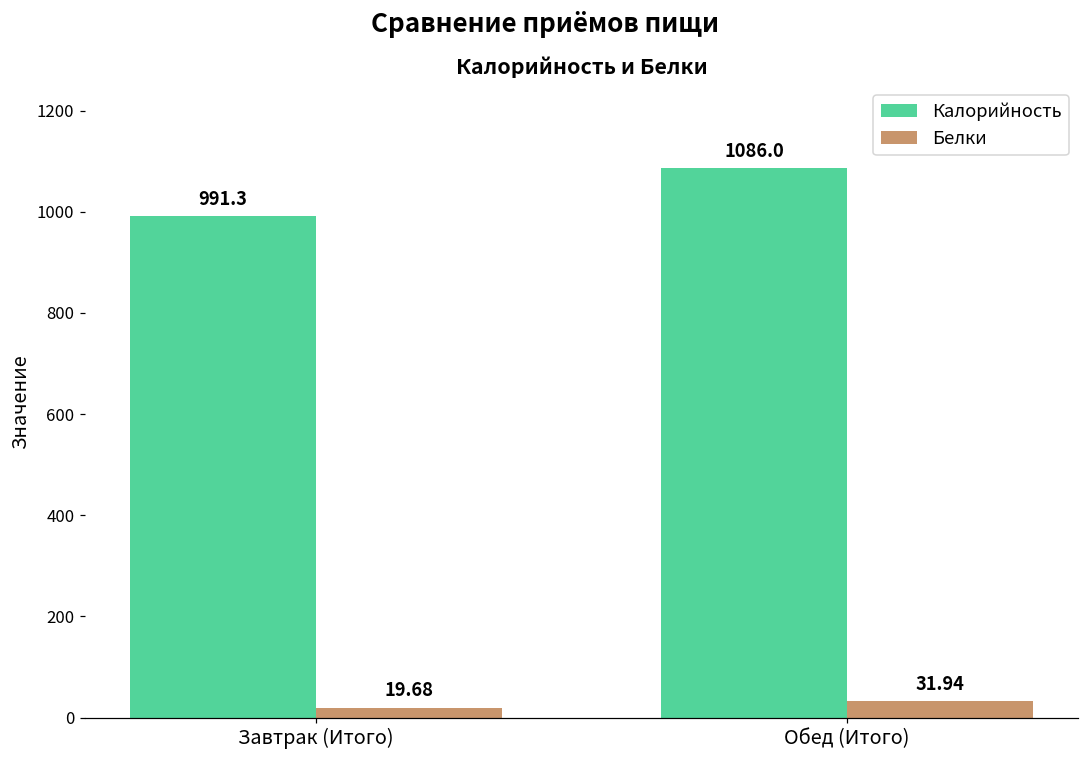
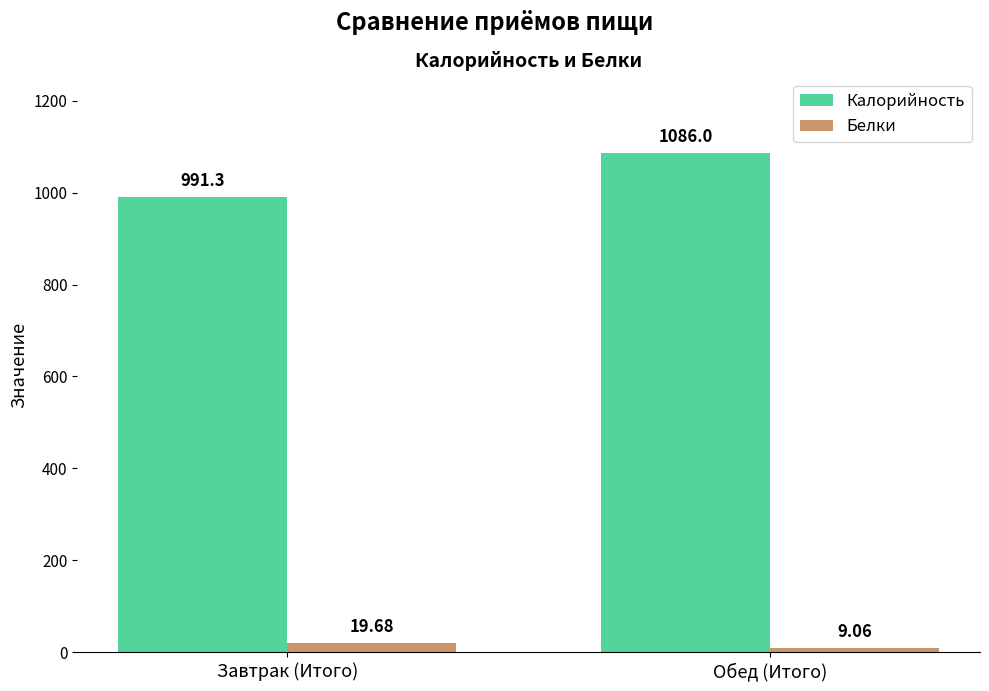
Белки, Обед (Итого): 31.94 -> 9.06
